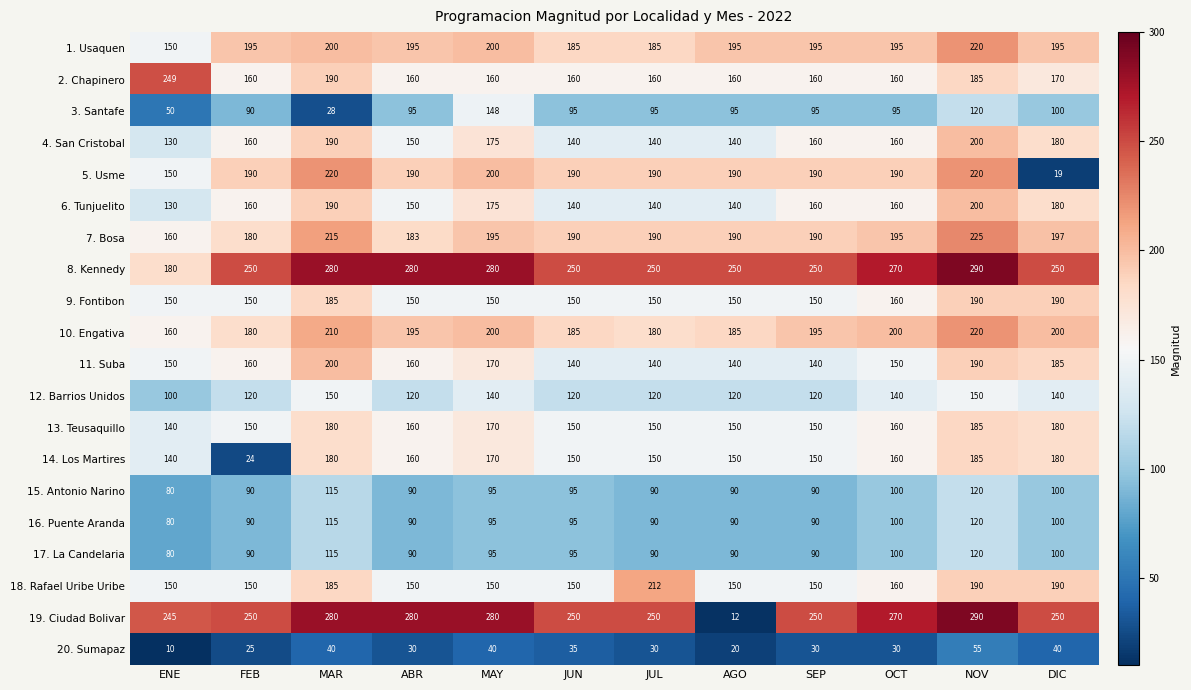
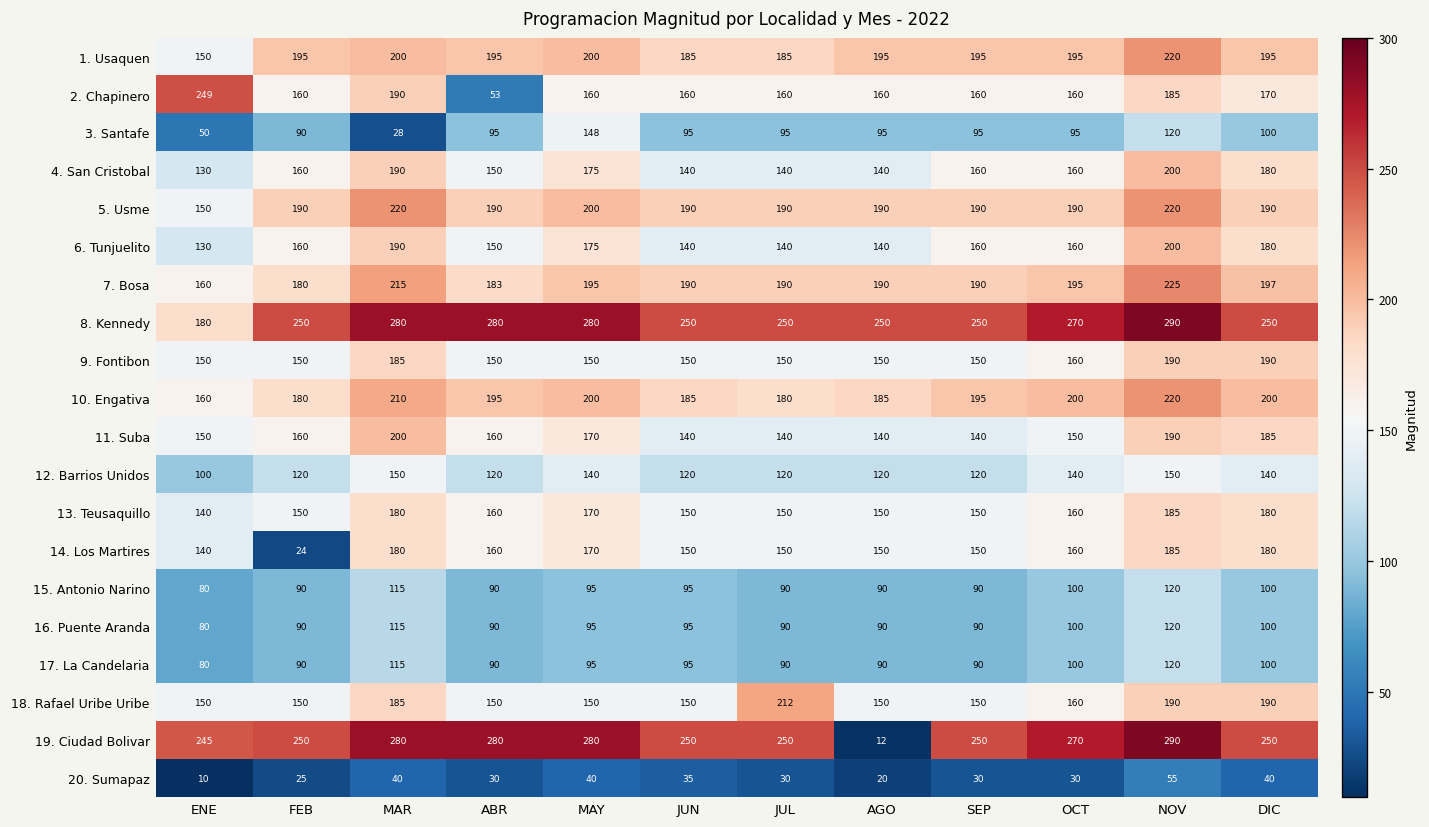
2. Chapinero, ABR: 160 -> 53
5. Usme, DIC: 19 -> 190
